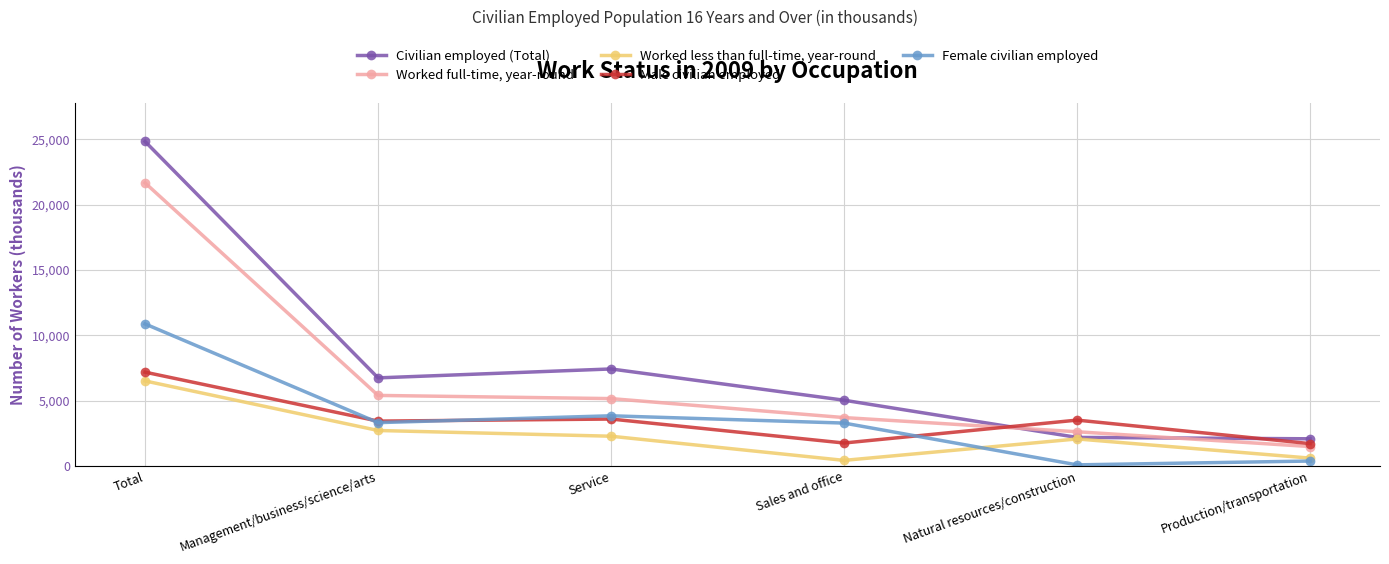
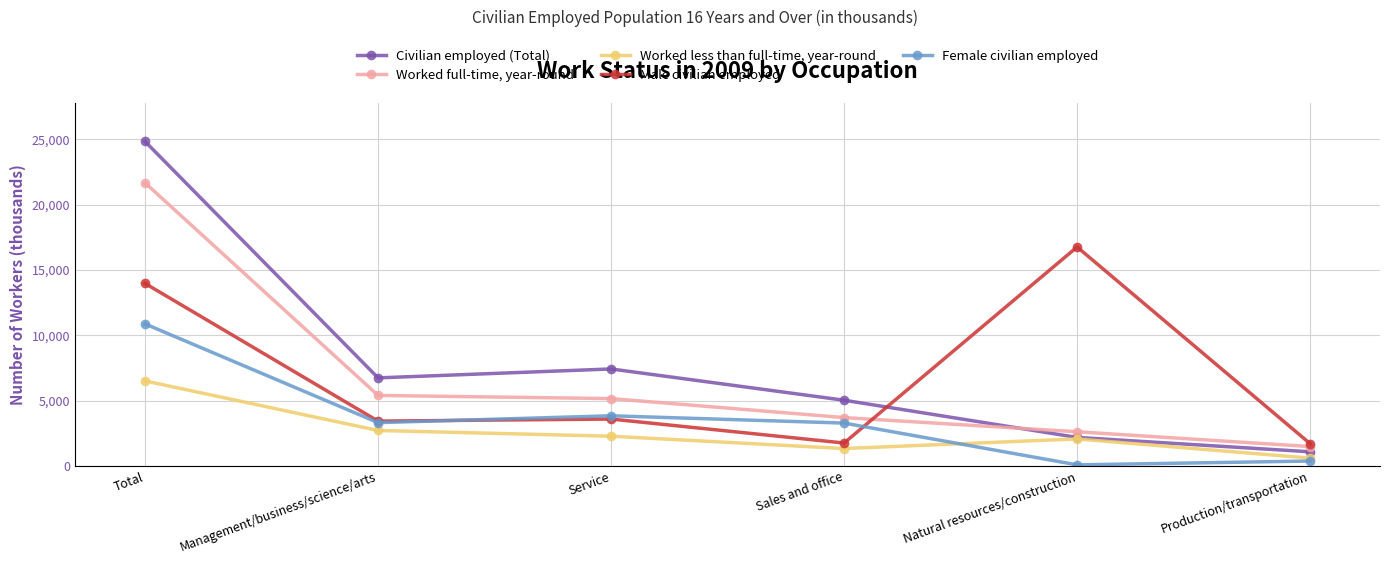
Male civilian employed, Total: 7,200 -> 14,000
Worked less than full-time, year-round, Sales and office: 400 -> 1,300
Male civilian employed, Natural resources/construction: 3,500 -> 16,800
Civilian employed (Total), Production/transportation: 2,100 -> 1,100
